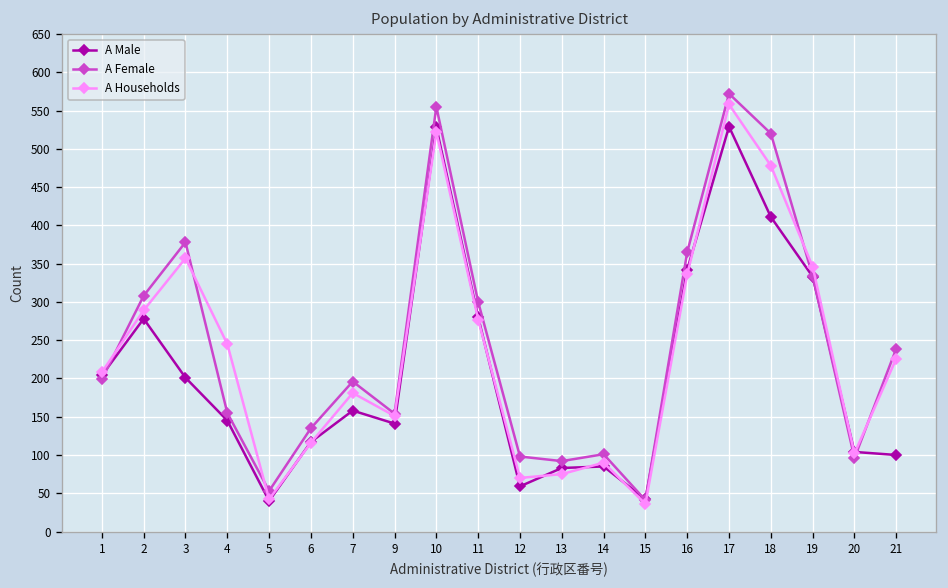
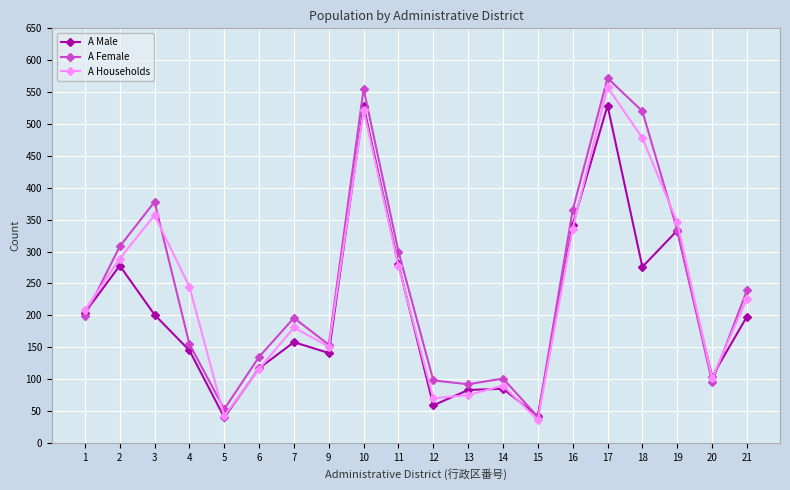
A Male, 18: 410 -> 280
A Male, 21: 100 -> 200
